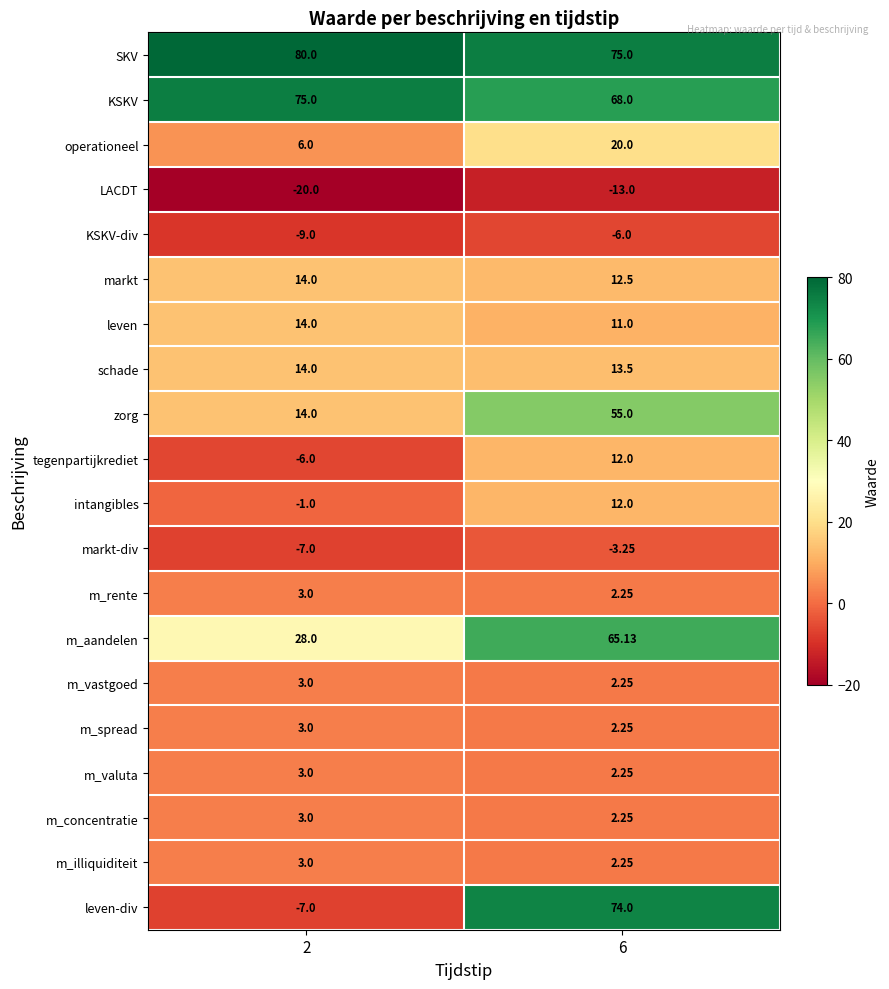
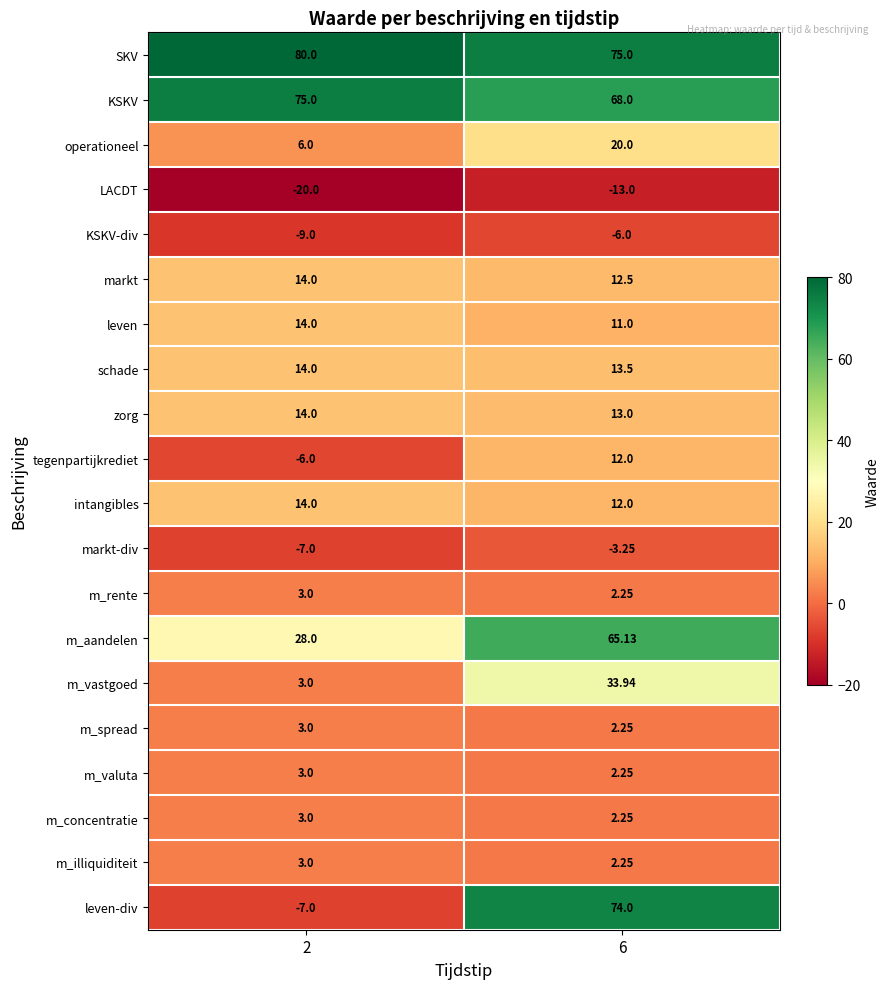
zorg, 6: 55.0 -> 13.0
intangibles, 2: -1.0 -> 14.0
m_vastgoed, 6: 2.25 -> 33.94
